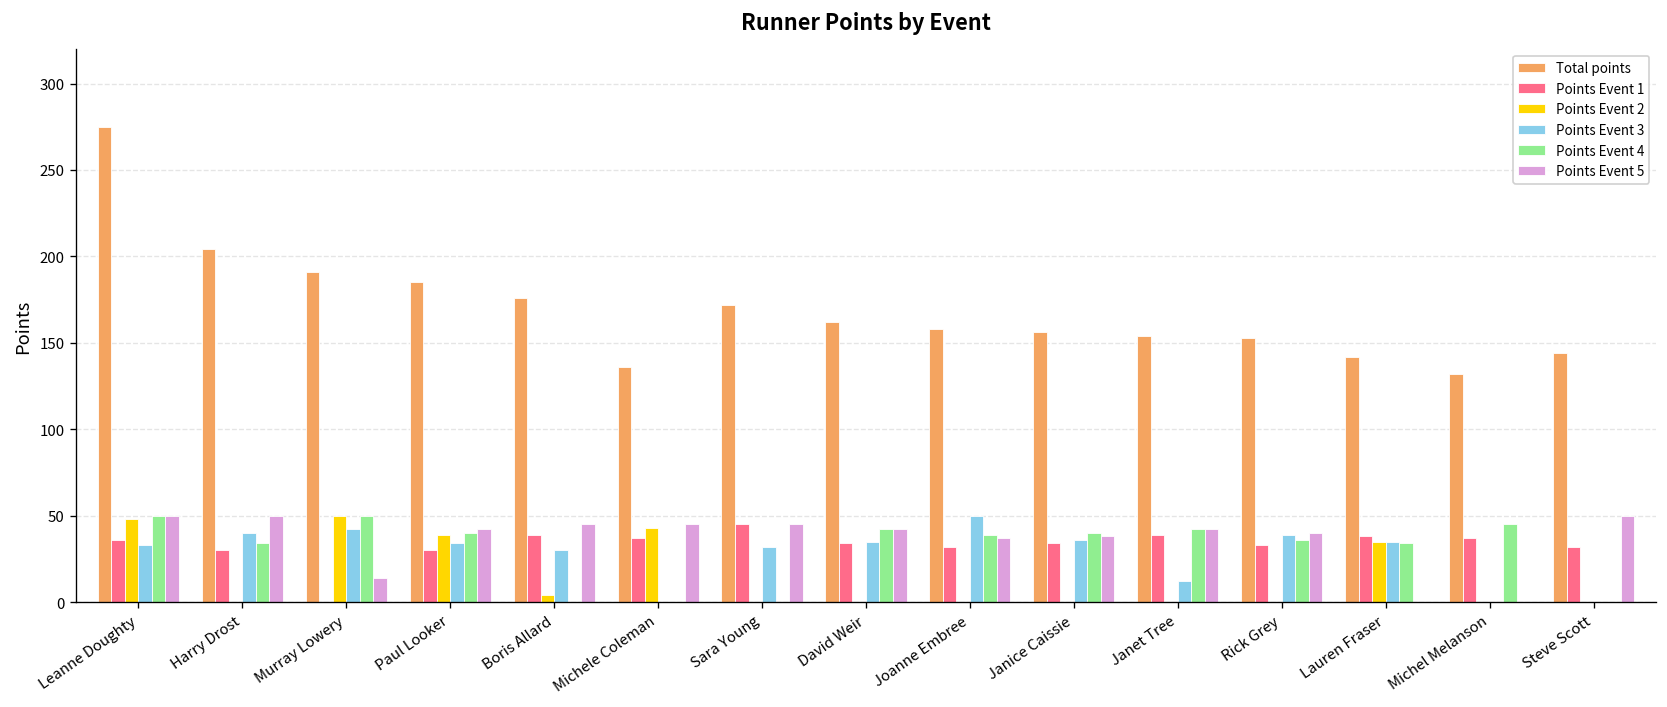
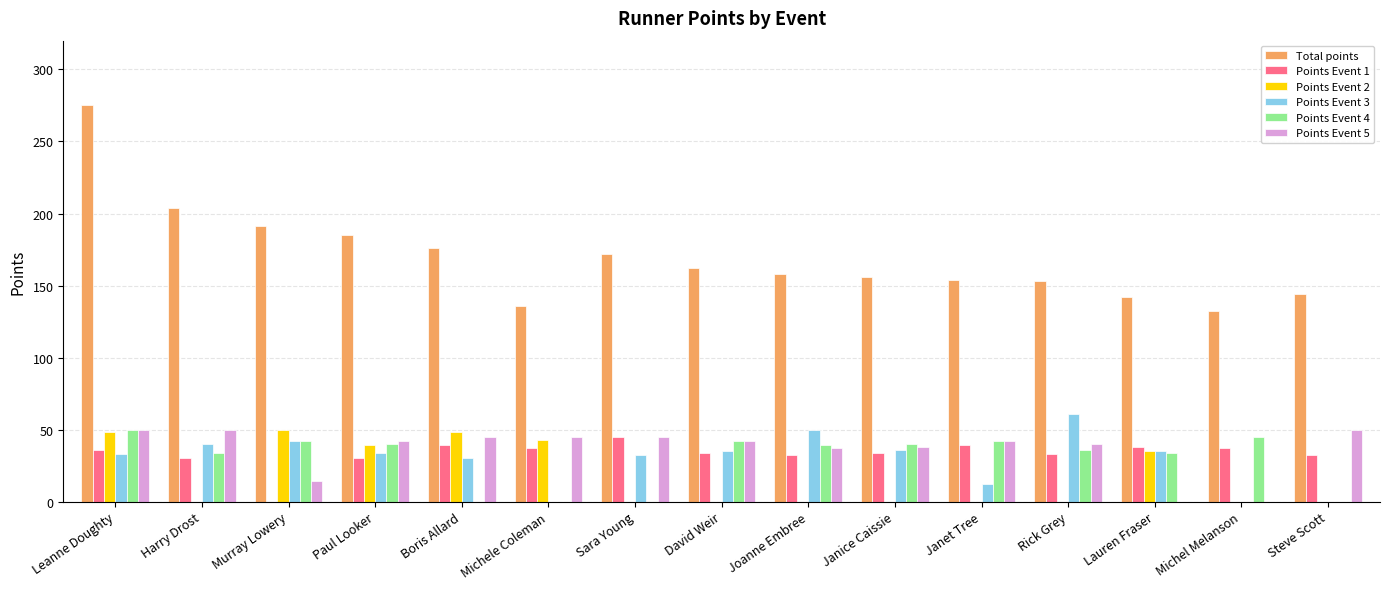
Points Event 4, Murray Lowery: 50 -> 42
Points Event 2, Boris Allard: 4 -> 48
Points Event 3, Rick Grey: 39 -> 61
